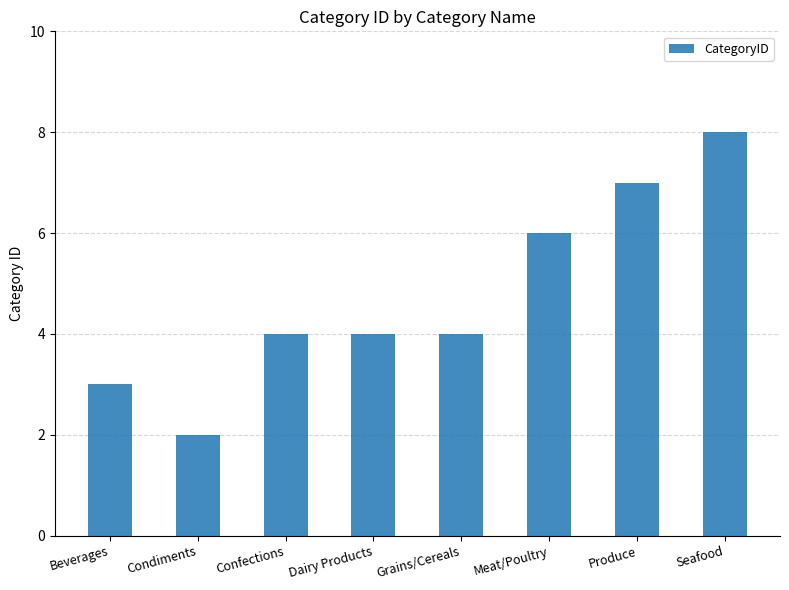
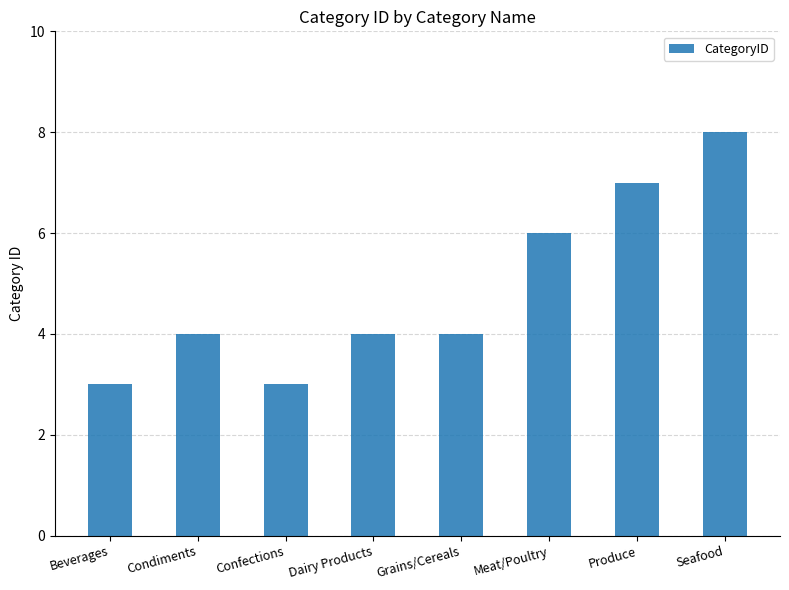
Condiments: 2 -> 4
Confections: 4 -> 3
